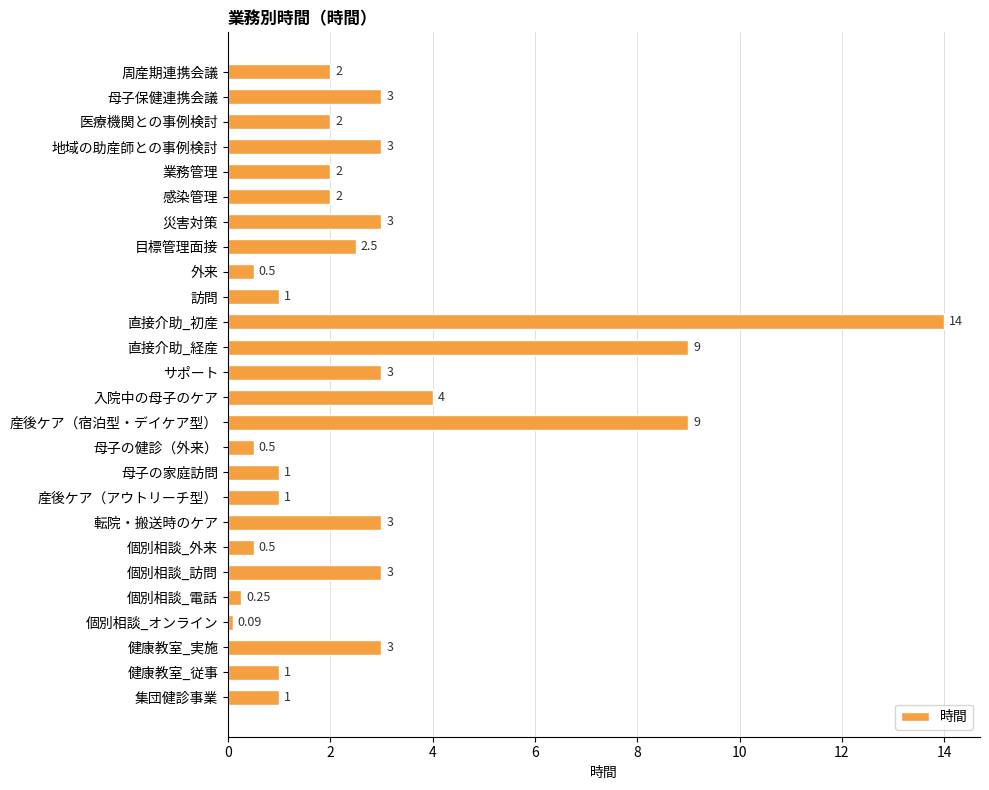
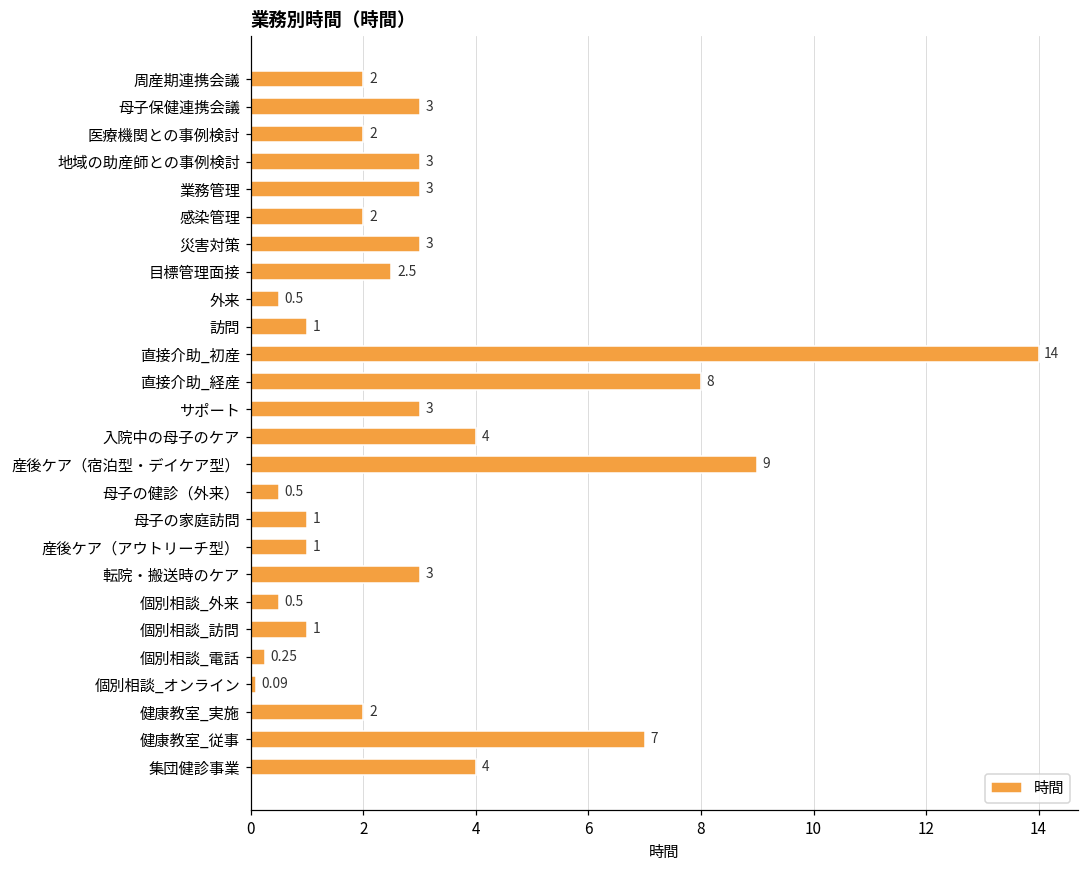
業務管理: 2 -> 3
直接介助_経産: 9 -> 8
個別相談_訪問: 3 -> 1
健康教室_実施: 3 -> 2
健康教室_従事: 1 -> 7
集団健診事業: 1 -> 4
